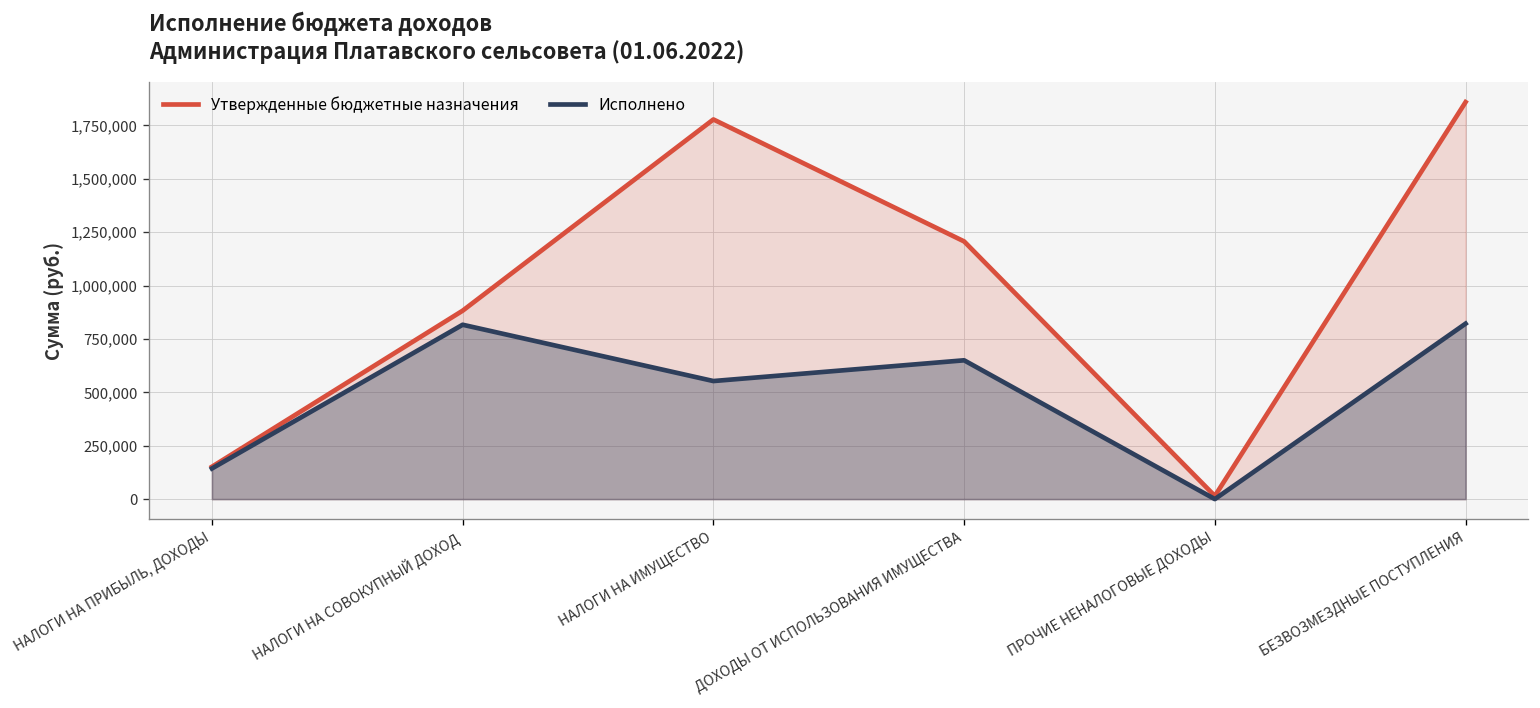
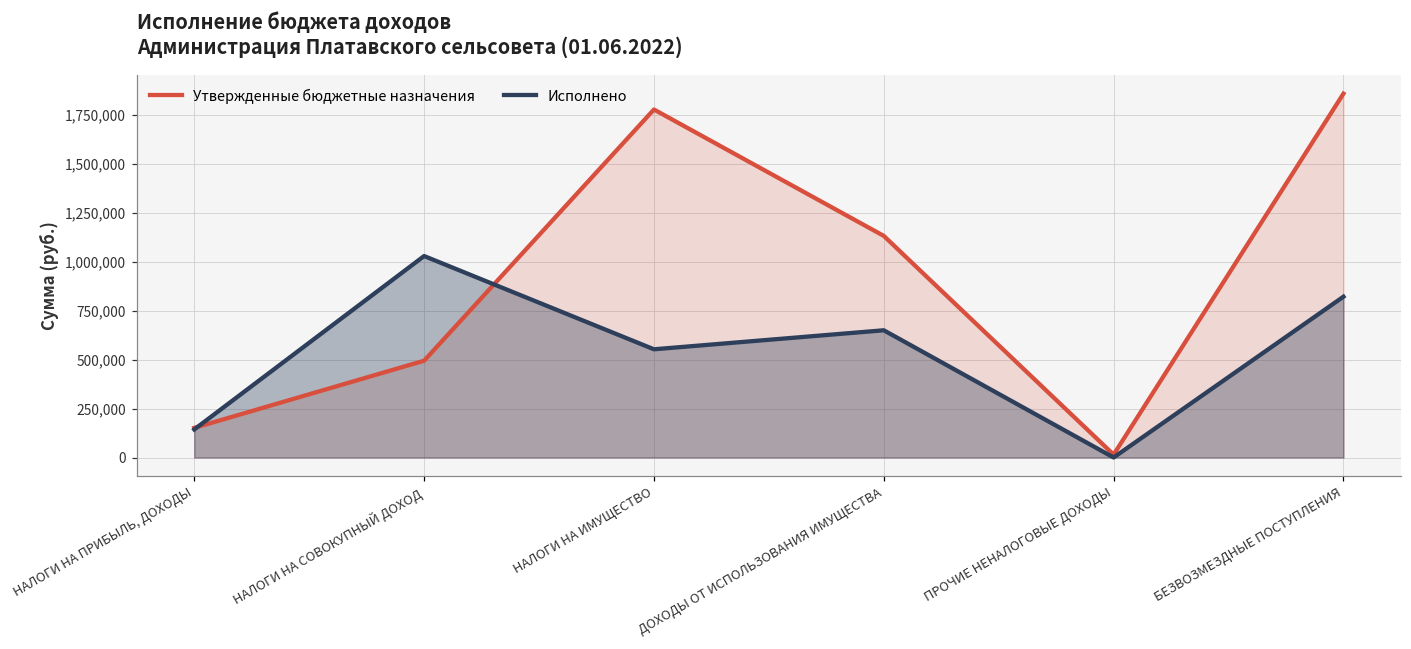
Утвержденные бюджетные назначения, НАЛОГИ НА СОВОКУПНЫЙ ДОХОД: 880,000 -> 490,000
Исполнено, НАЛОГИ НА СОВОКУПНЫЙ ДОХОД: 820,000 -> 1,030,000
Утвержденные бюджетные назначения, ДОХОДЫ ОТ ИСПОЛЬЗОВАНИЯ ИМУЩЕСТВА: 1,210,000 -> 1,130,000
